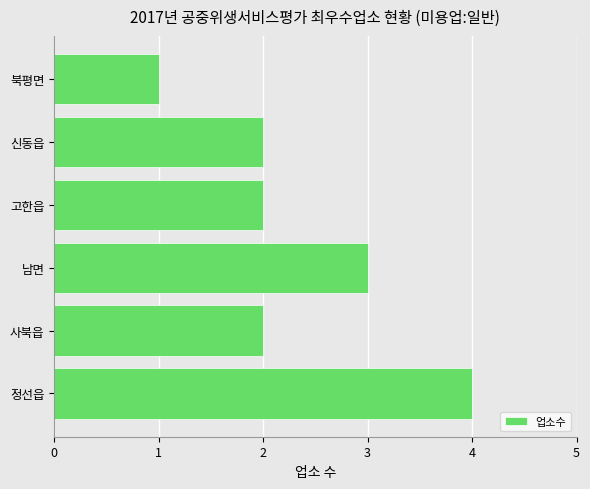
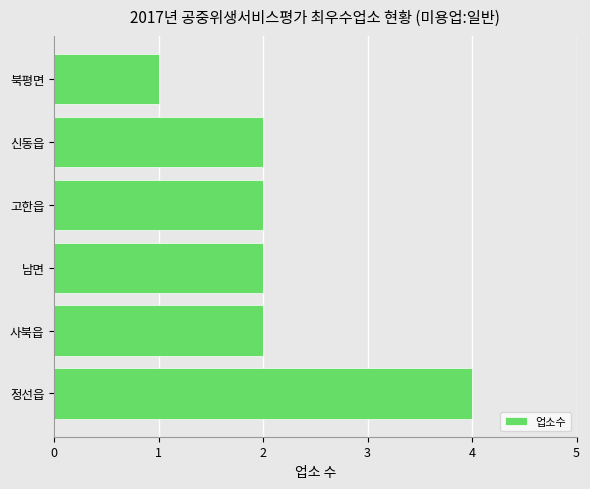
남면: 3 -> 2
